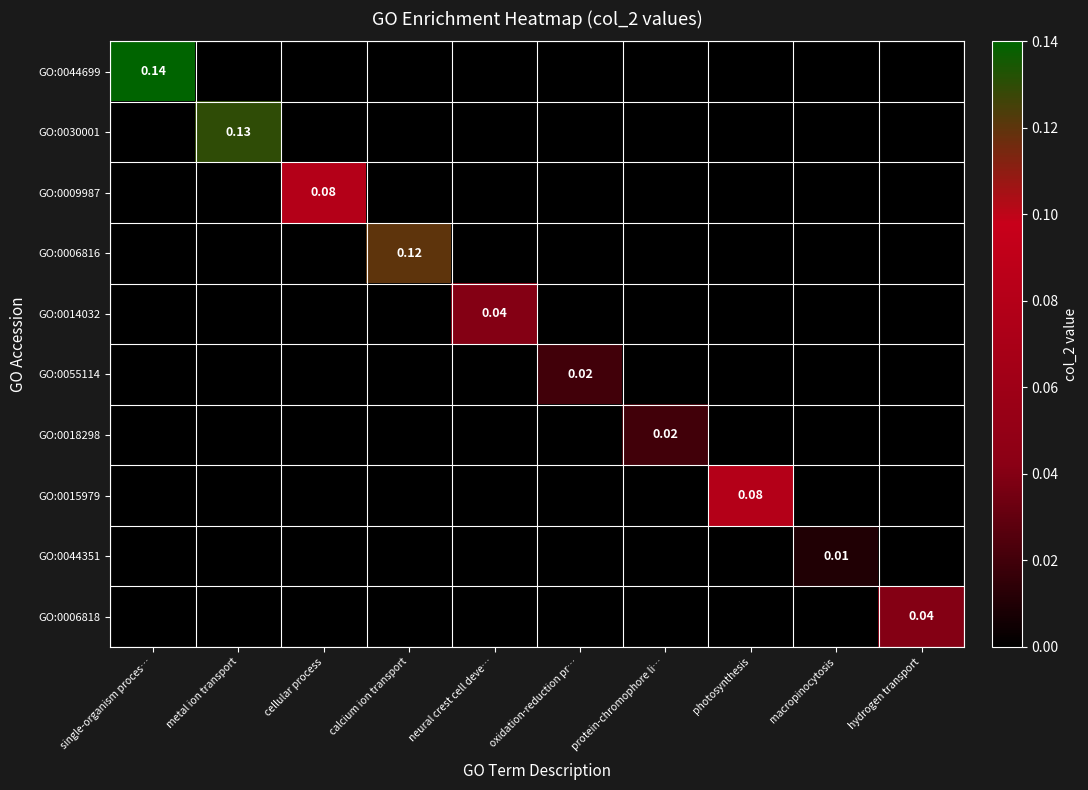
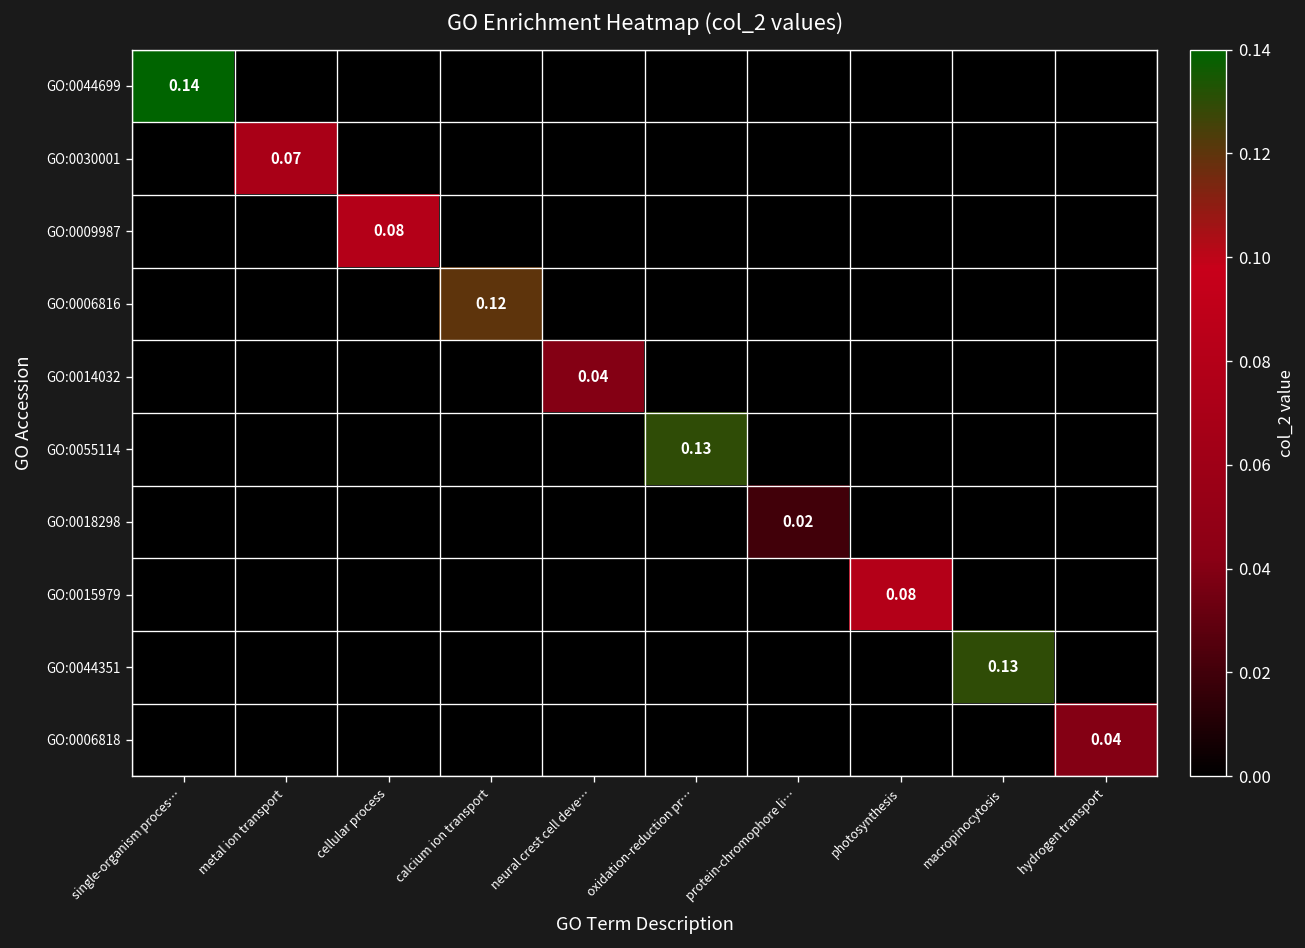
GO:0030001, metal ion transport: 0.13 -> 0.07
GO:0055114, oxidation-reduction pr…: 0.02 -> 0.13
GO:0044351, macropinocytosis: 0.01 -> 0.13
